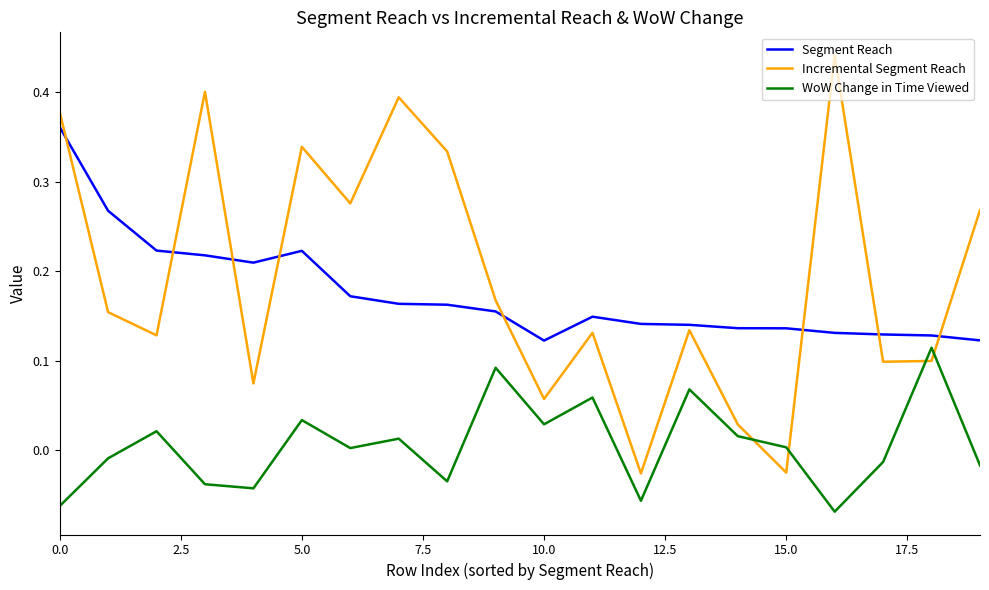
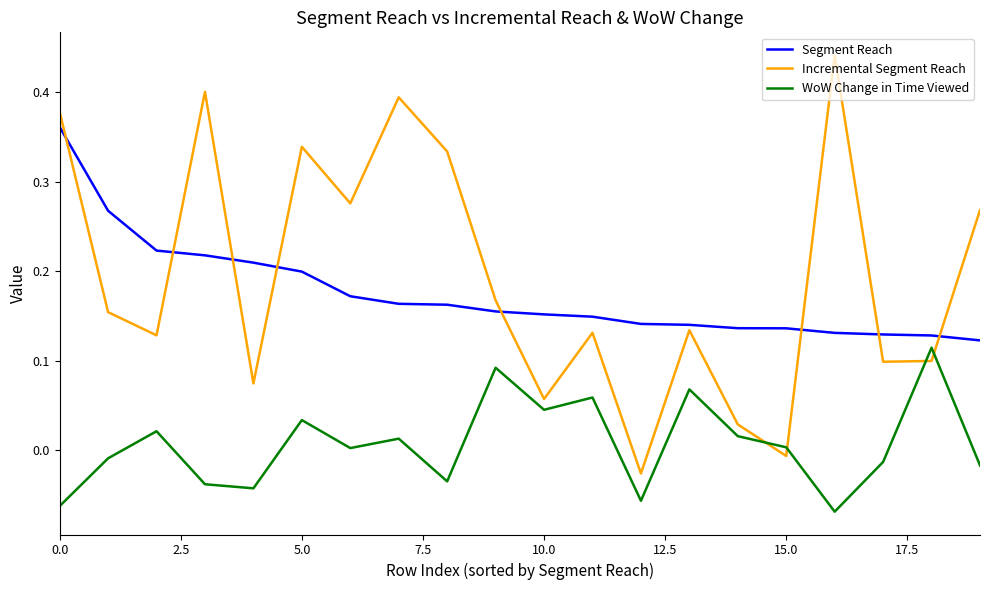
Segment Reach, 5.0: 0.22 -> 0.20
Segment Reach, 10.0: 0.12 -> 0.15
WoW Change in Time Viewed, 10.0: 0.03 -> 0.05
Incremental Segment Reach, 15.0: -0.02 -> -0.01
